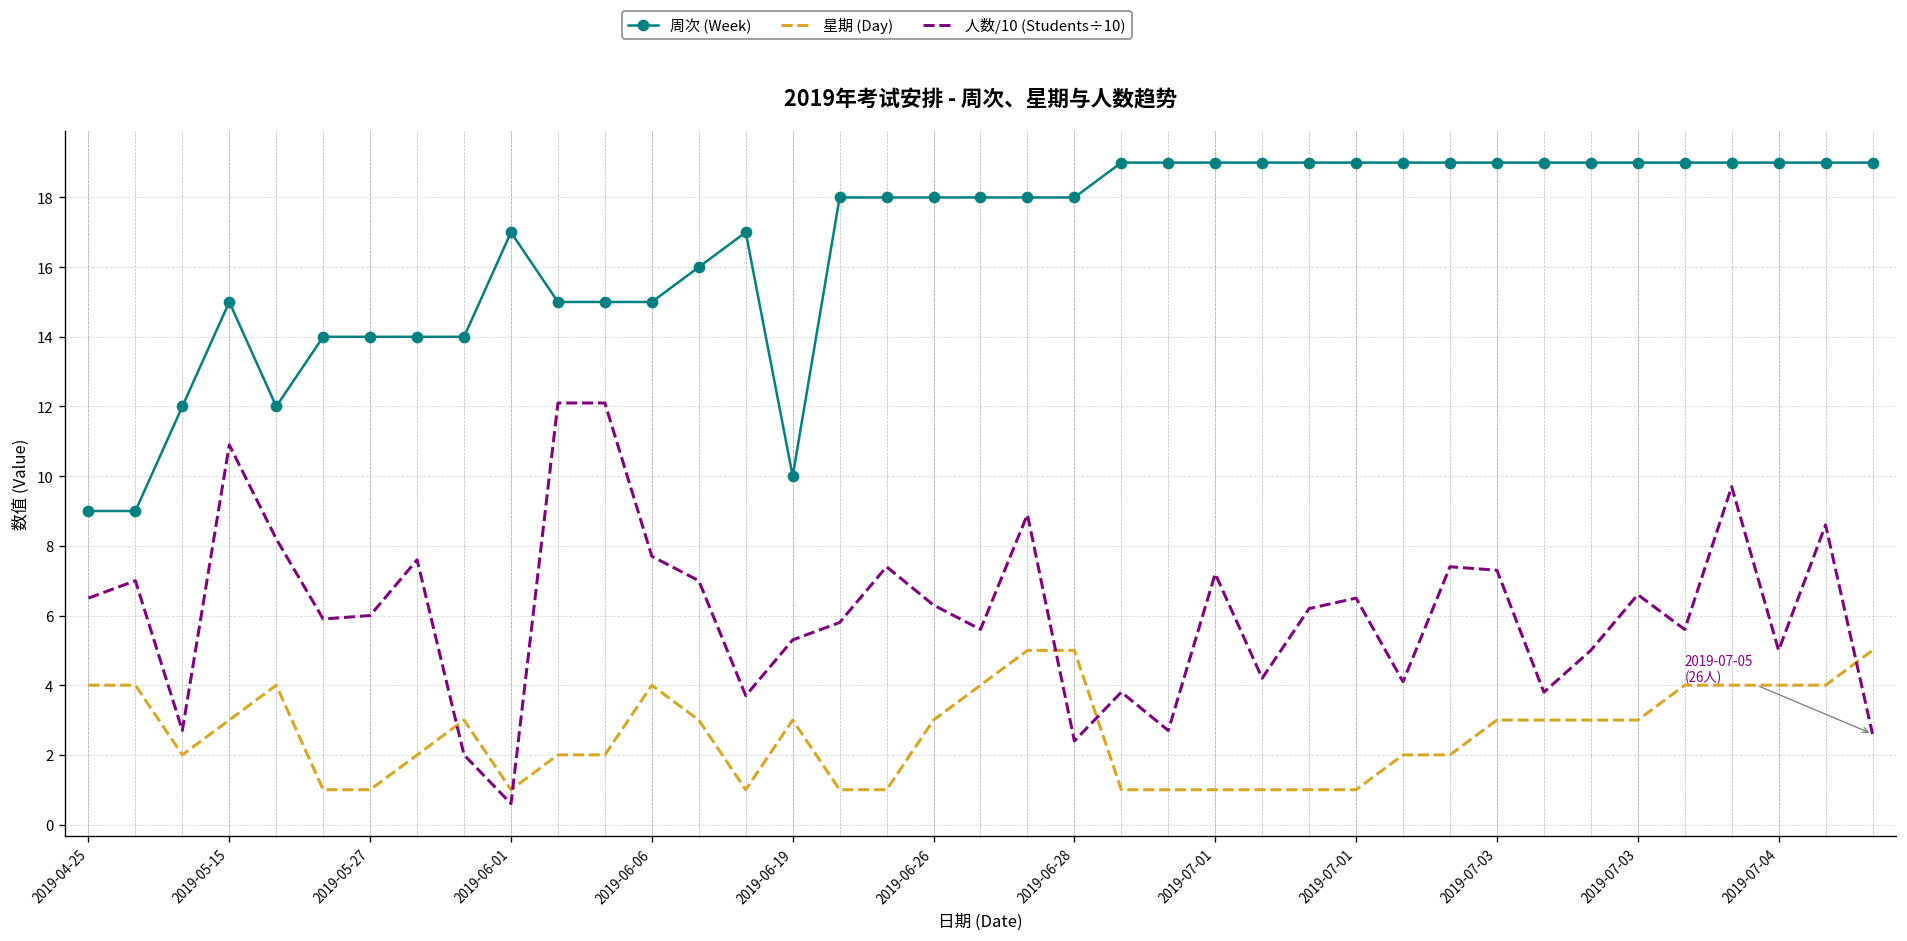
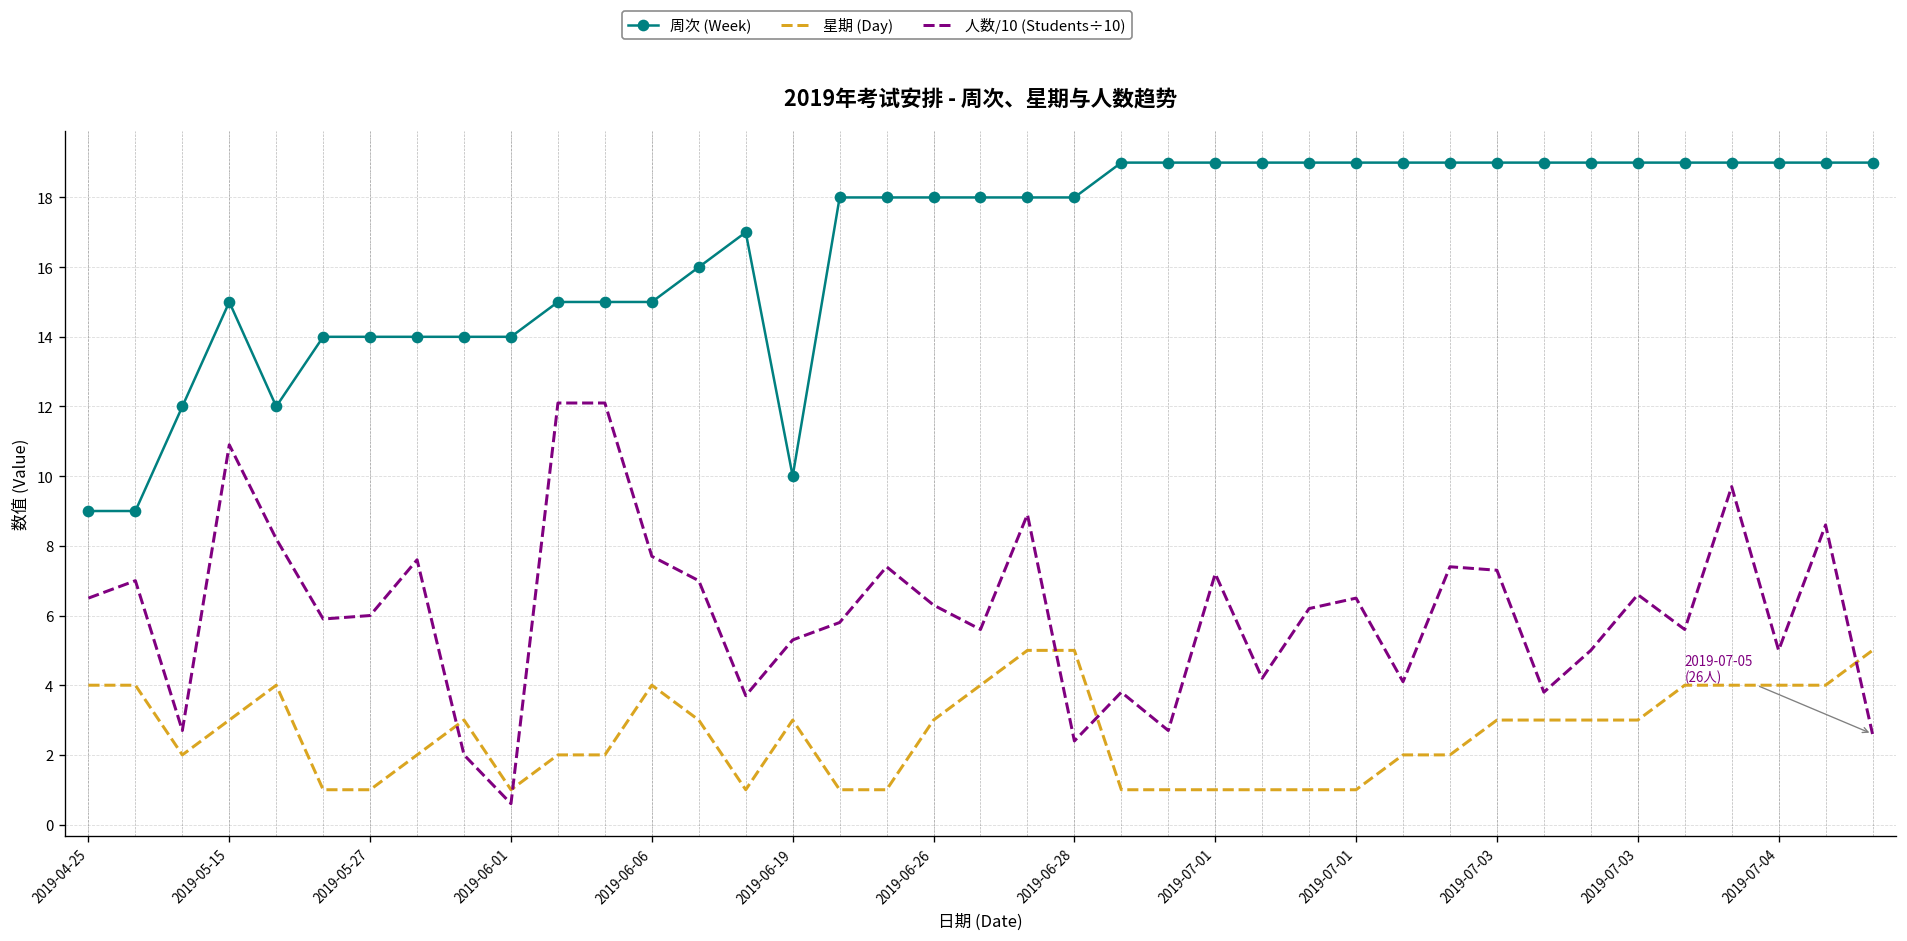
周次 (Week), 2019-06-01: 17 -> 14
